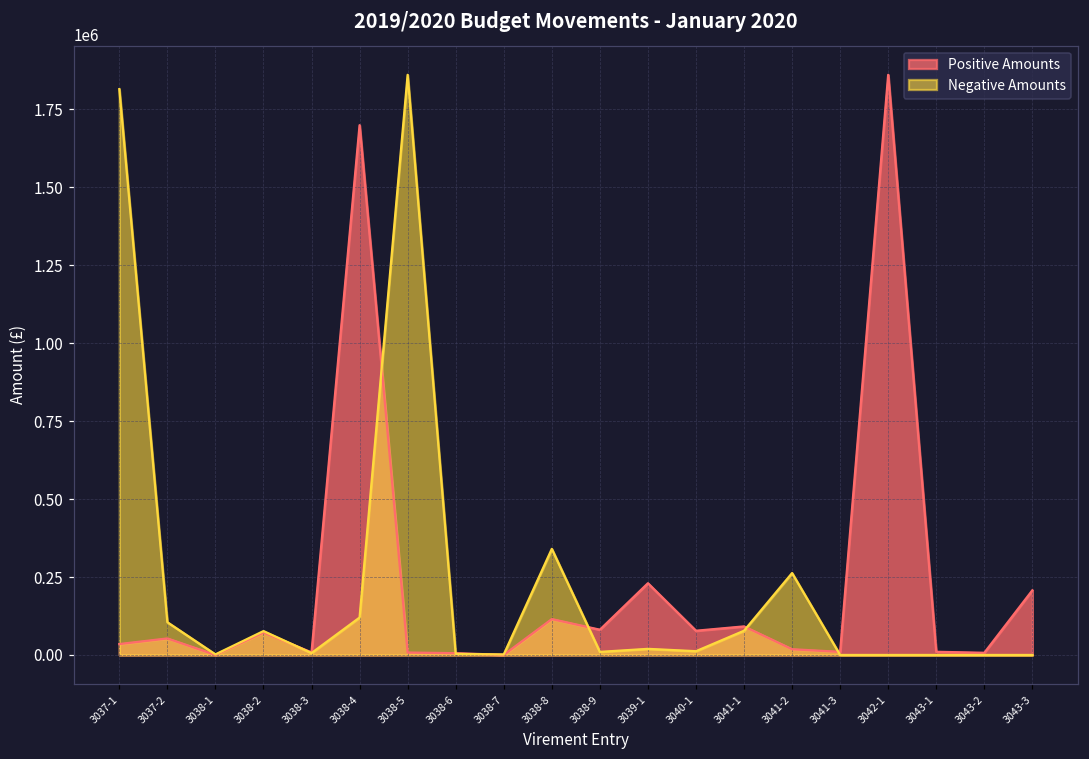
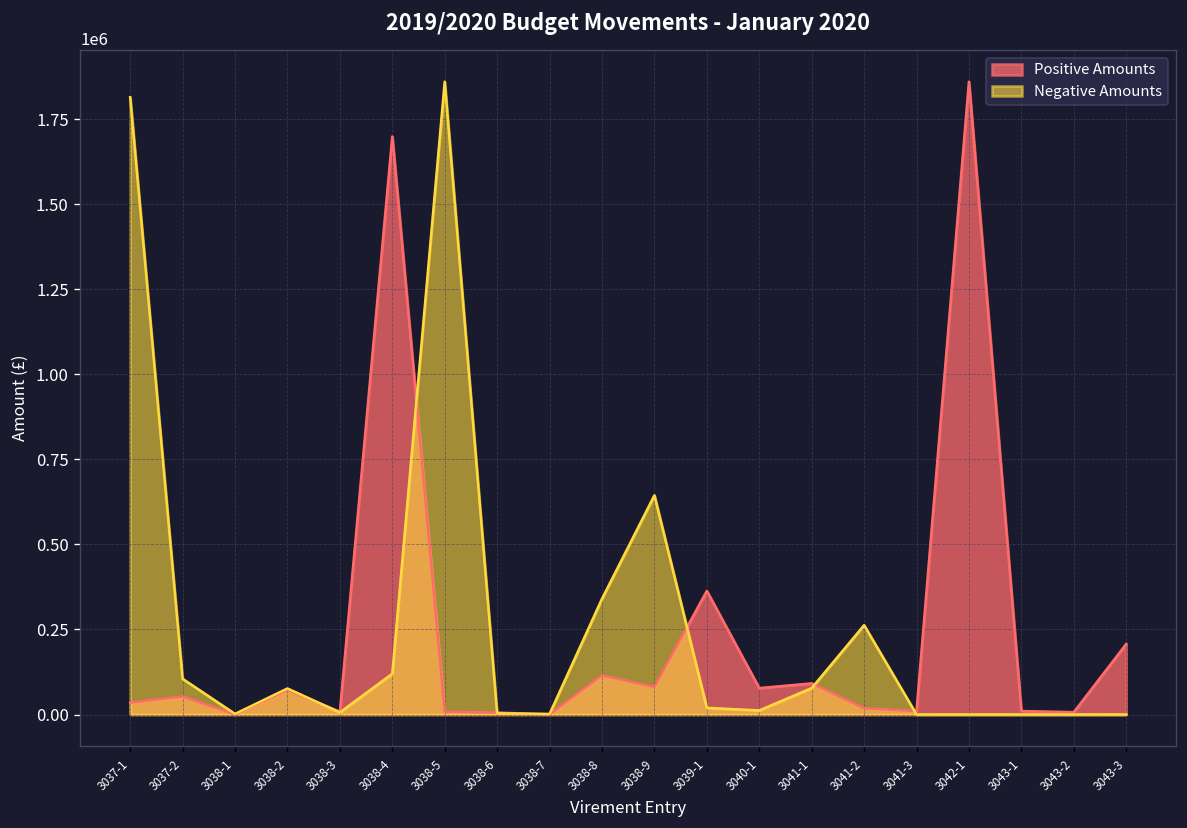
Negative Amounts, 3038-9: 10000 -> 640000
Positive Amounts, 3039-1: 230000 -> 360000
